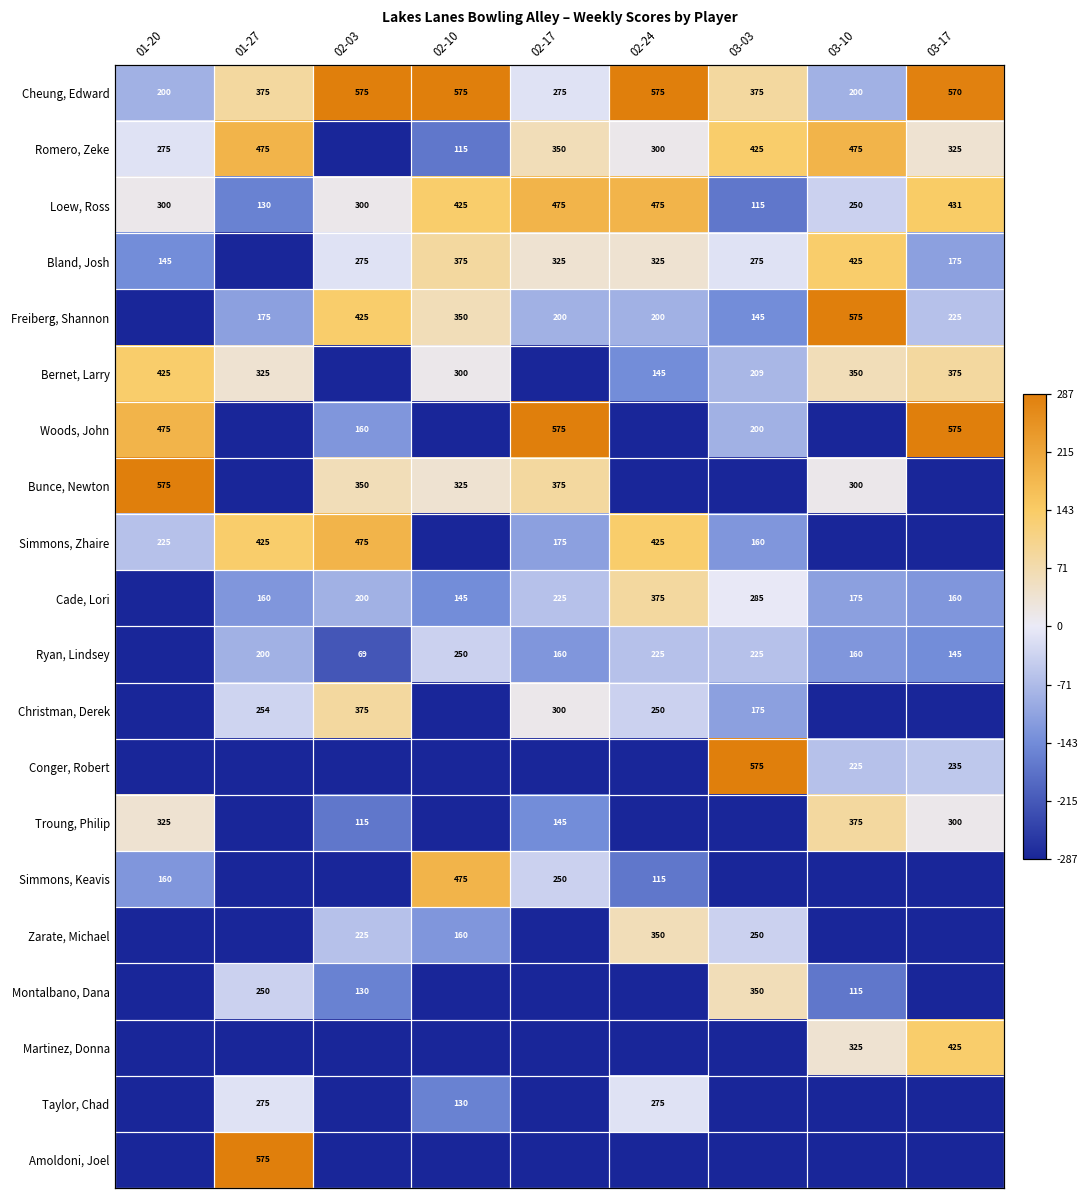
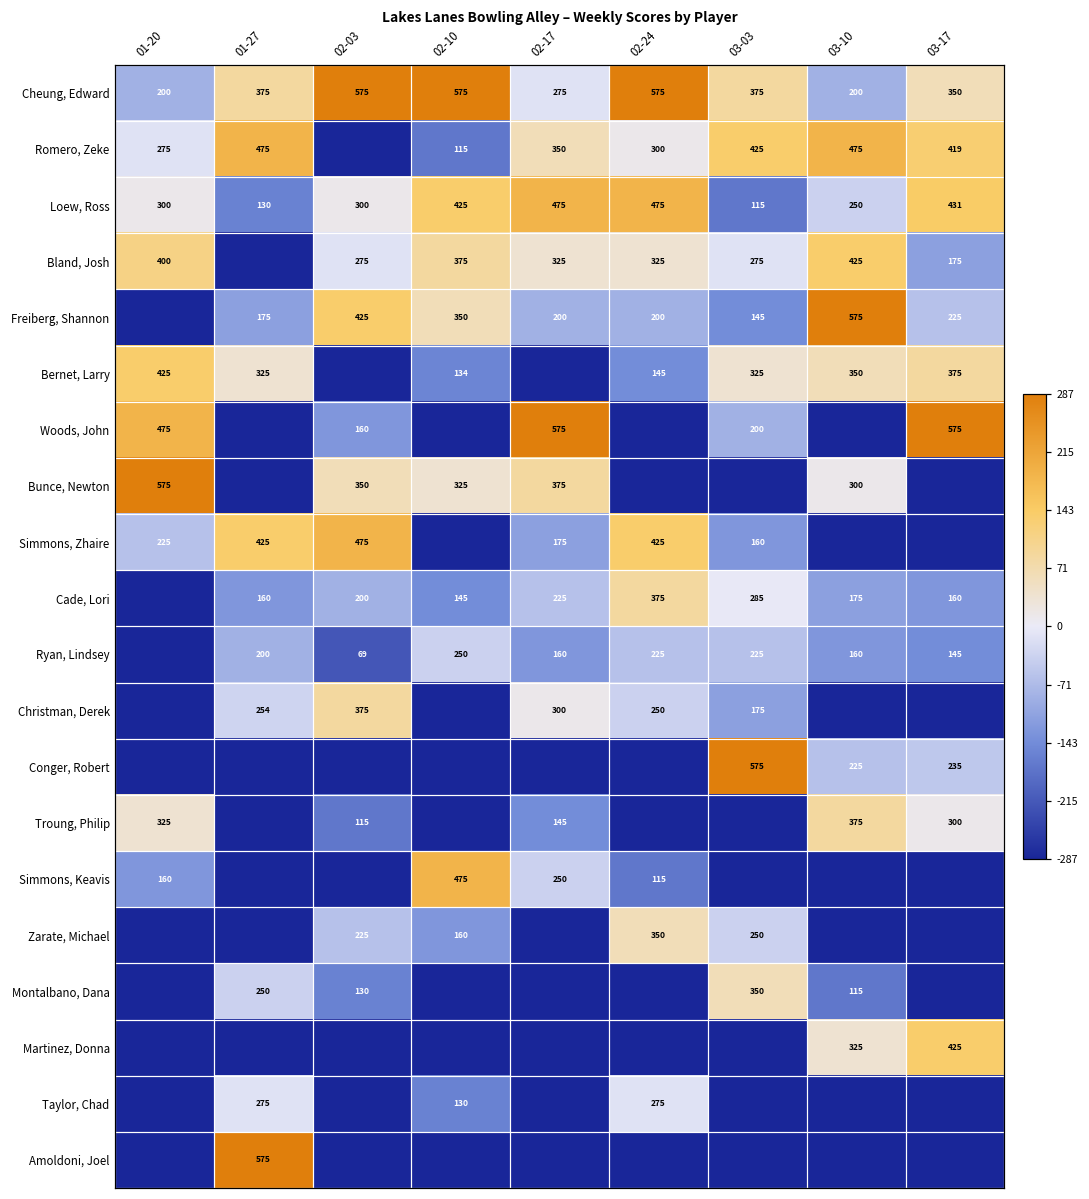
Cheung, Edward, 03-17: 570 -> 350
Romero, Zeke, 03-17: 325 -> 419
Bland, Josh, 01-20: 145 -> 400
Bernet, Larry, 02-10: 300 -> 134
Bernet, Larry, 03-03: 209 -> 325
